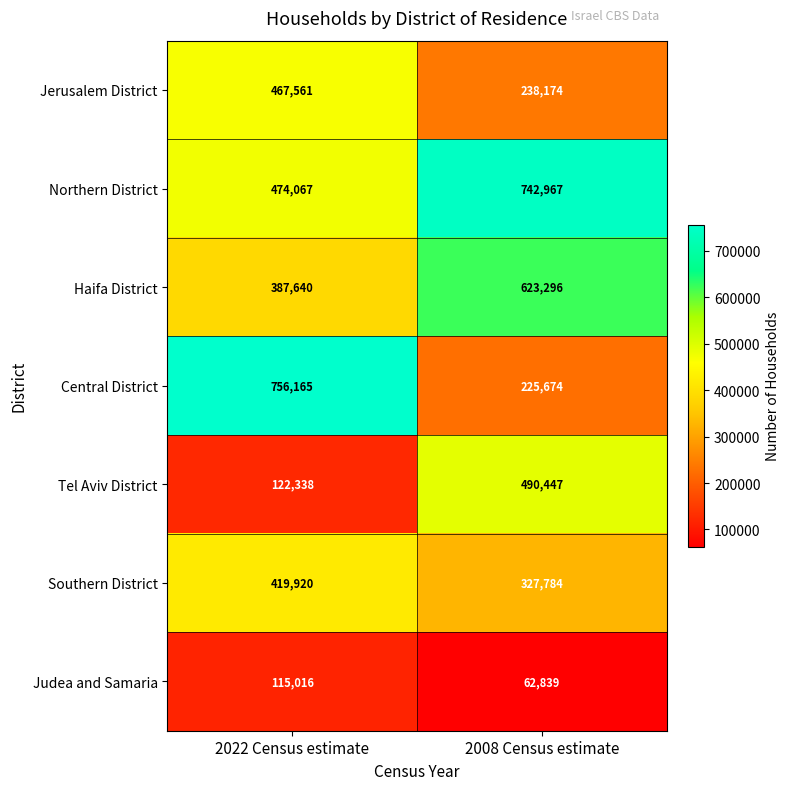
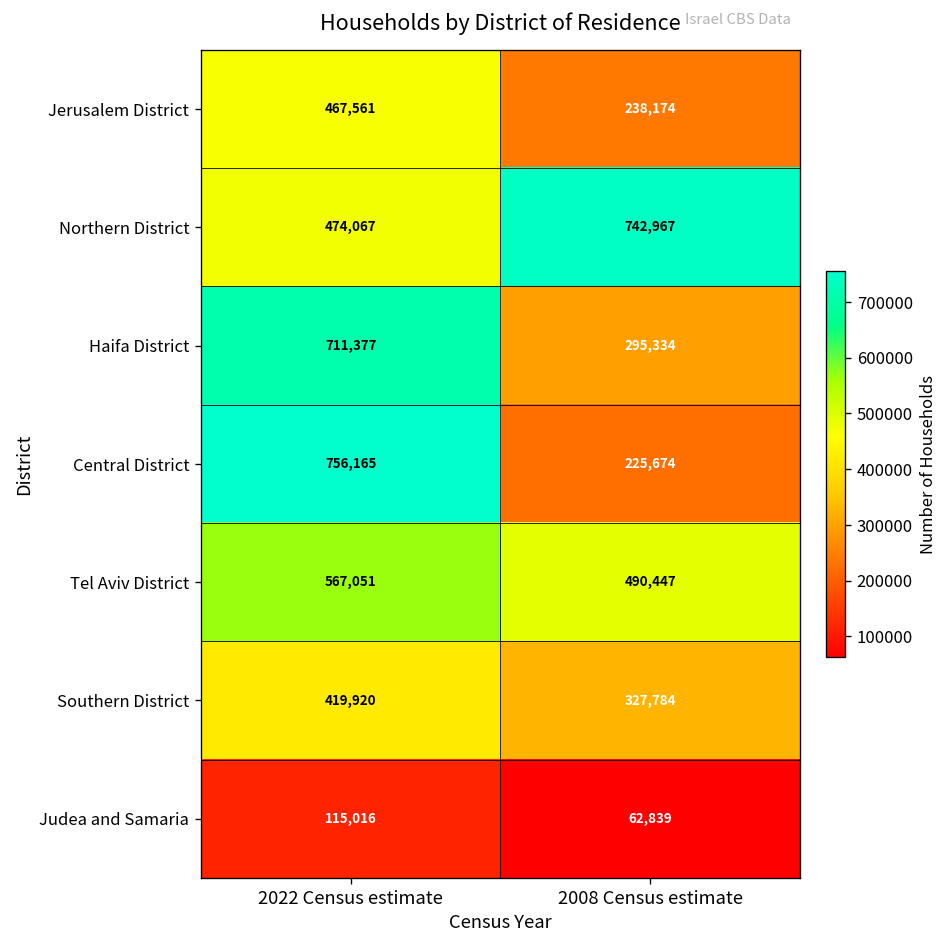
Haifa District, 2022 Census estimate: 387,640 -> 711,377
Haifa District, 2008 Census estimate: 623,296 -> 295,334
Tel Aviv District, 2022 Census estimate: 122,338 -> 567,051
